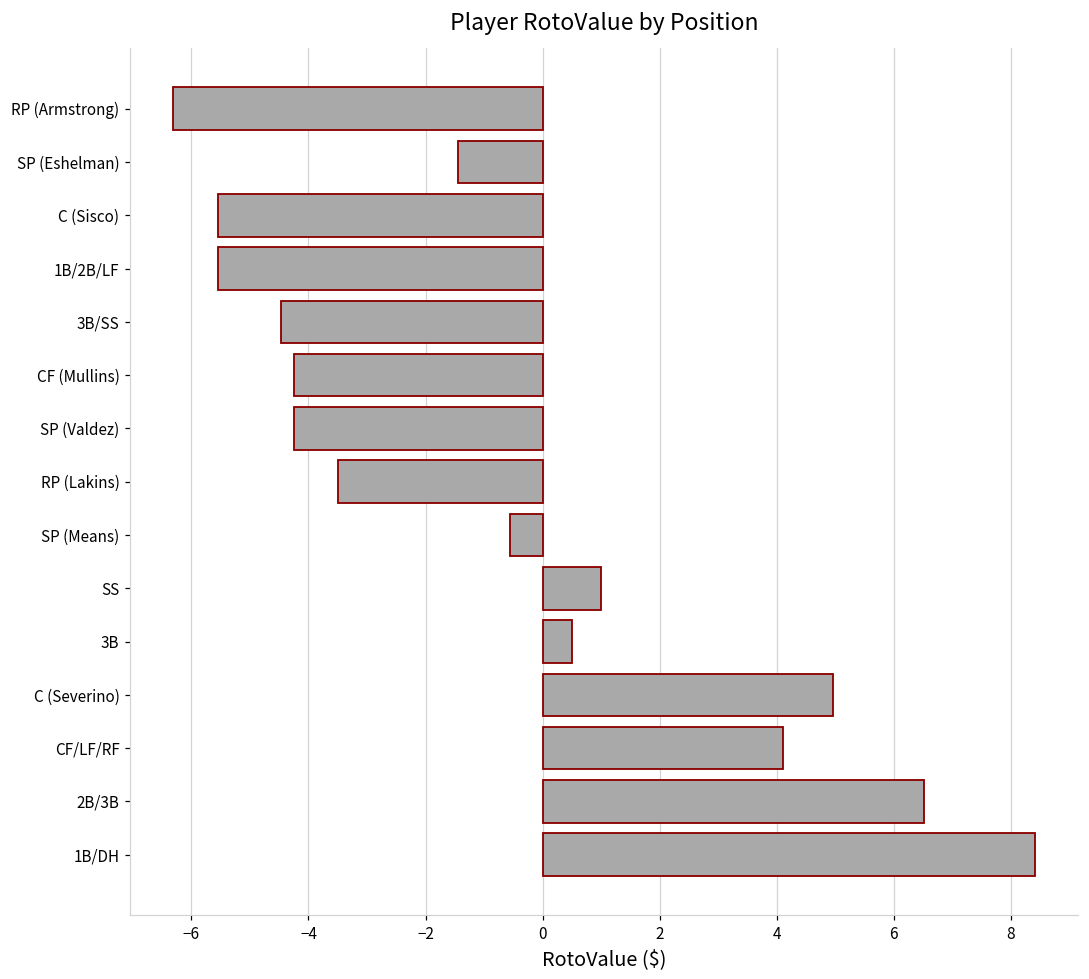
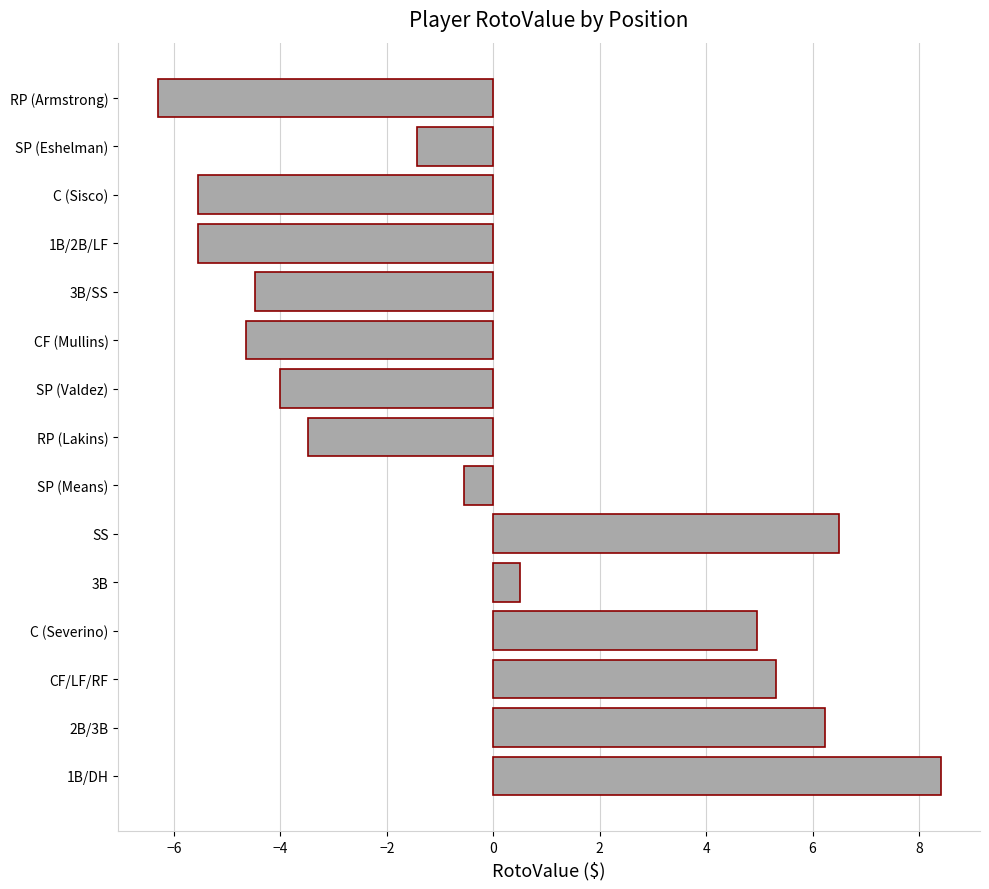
CF (Mullins): -4.2 -> -4.7
SP (Valdez): -4.2 -> -4.0
SS: 1.0 -> 6.5
CF/LF/RF: 4.1 -> 5.3
2B/3B: 6.5 -> 6.2
